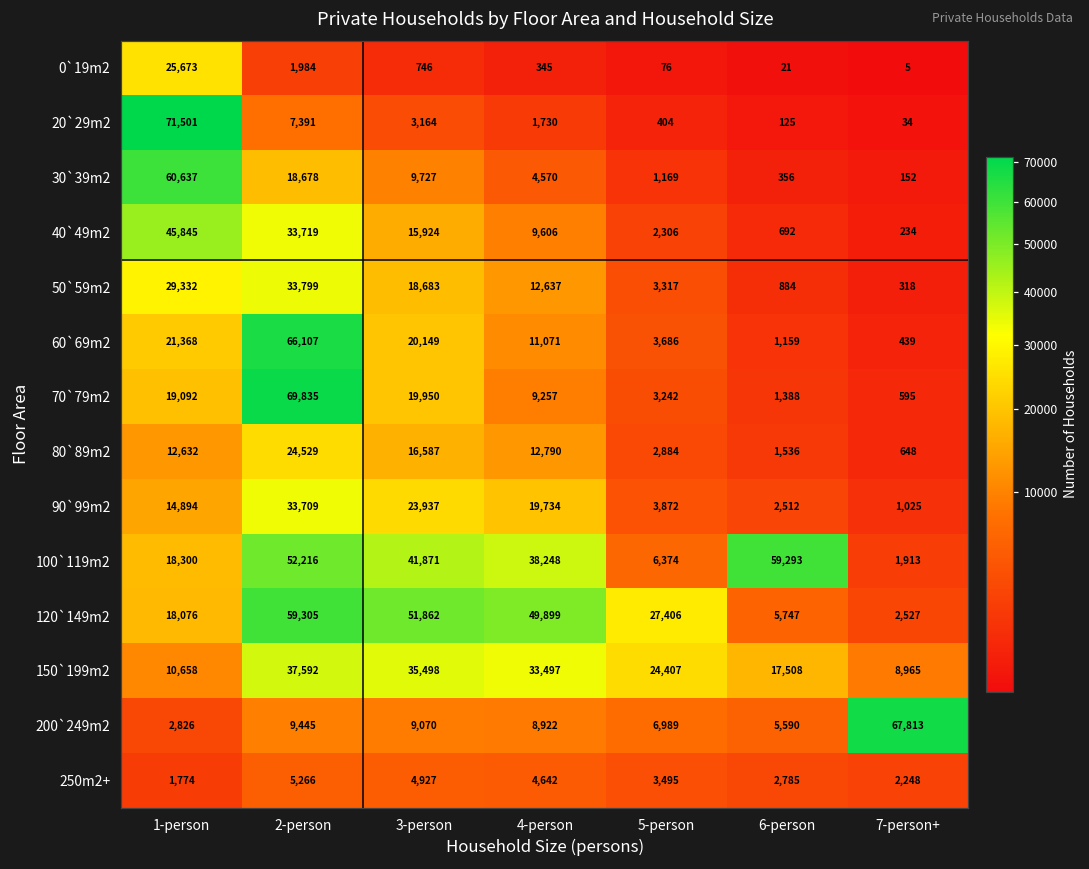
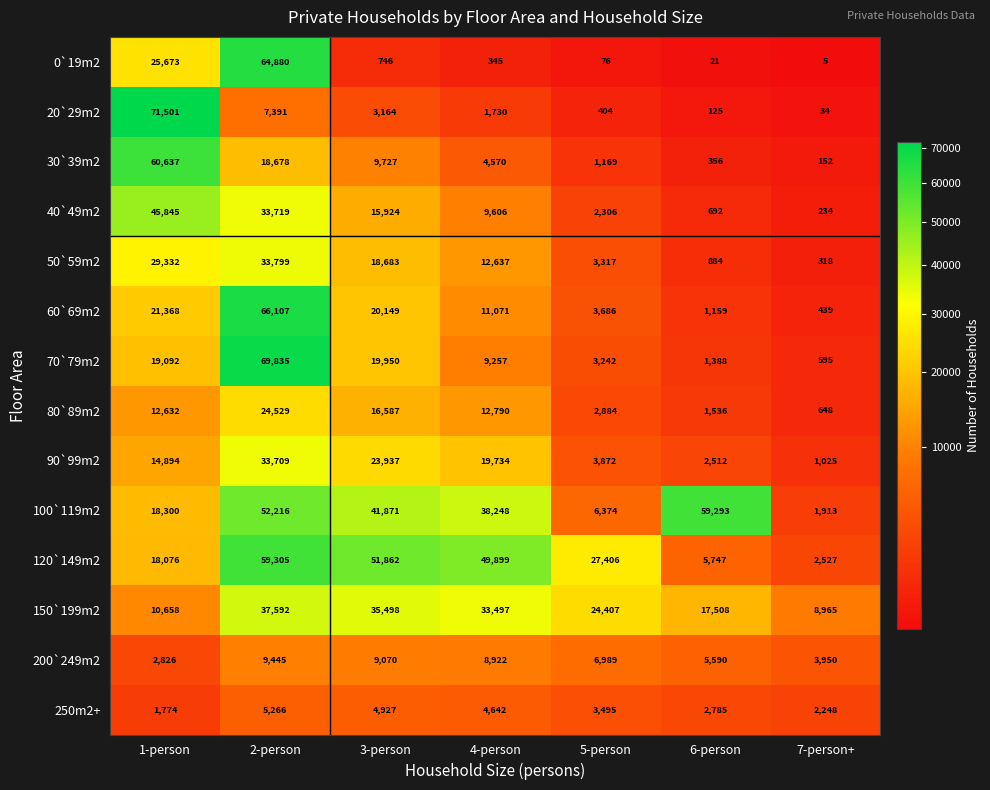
0`19m2, 2-person: 1,984 -> 64,880
200`249m2, 7-person+: 67,813 -> 3,950
